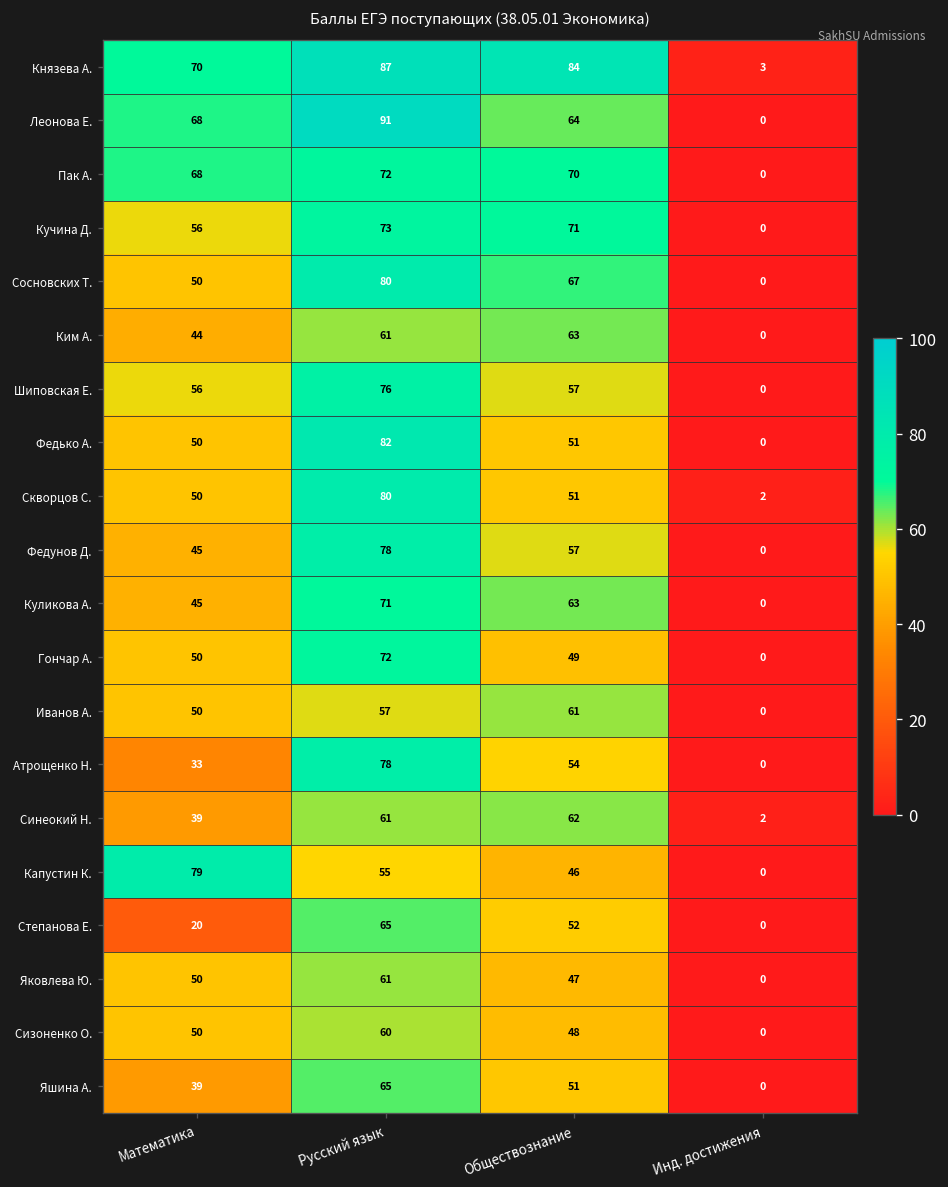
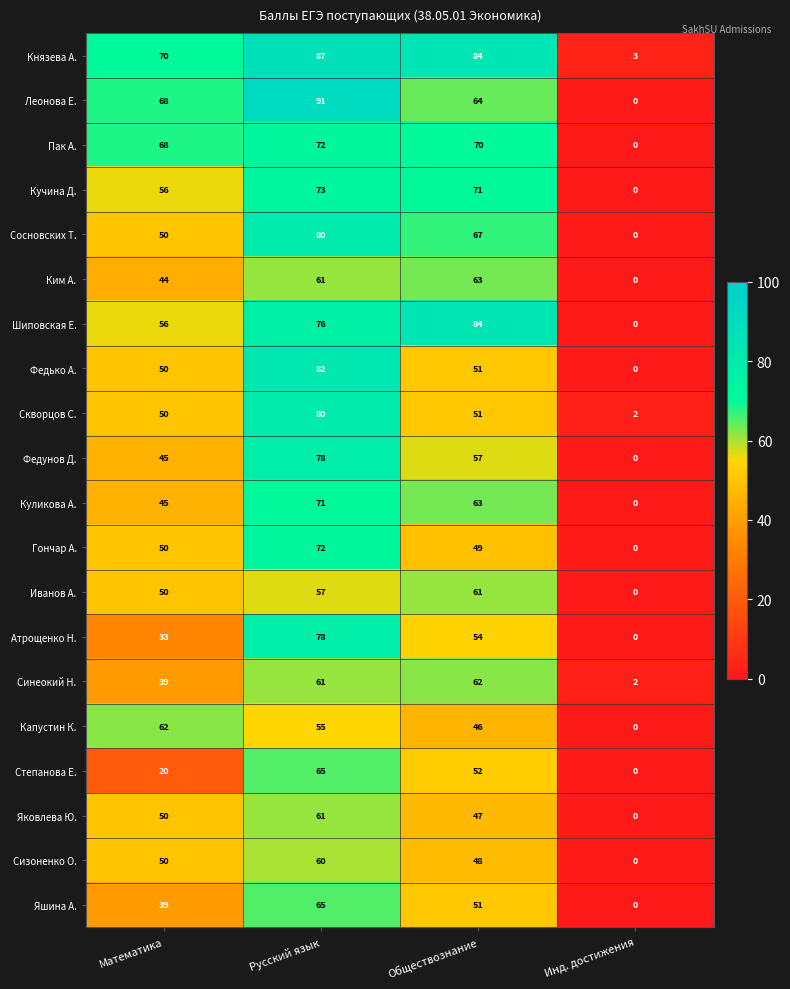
Шиповская Е., Обществознание: 57 -> 84
Капустин К., Математика: 79 -> 62
